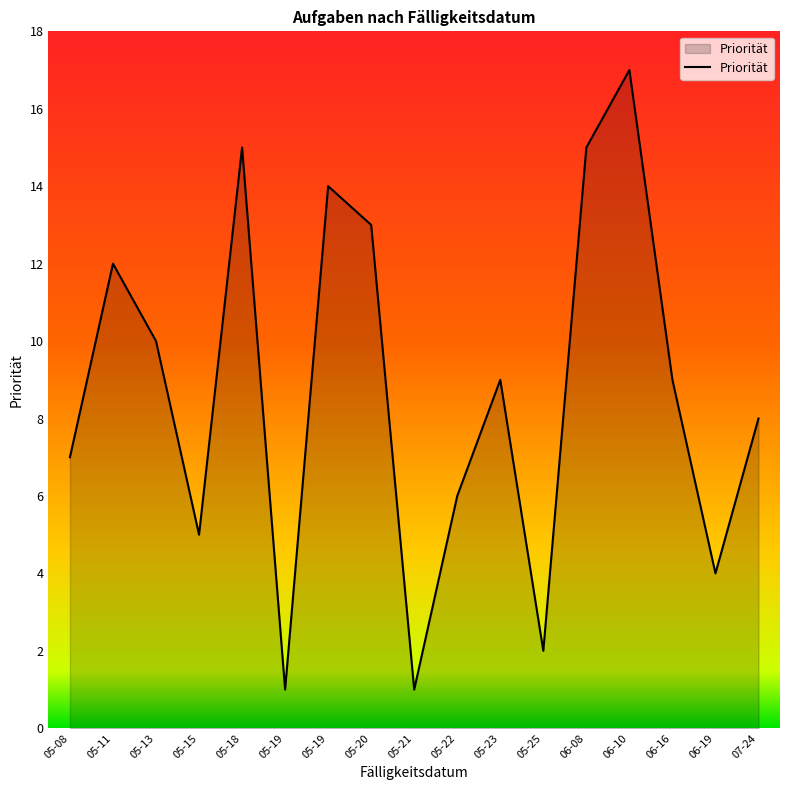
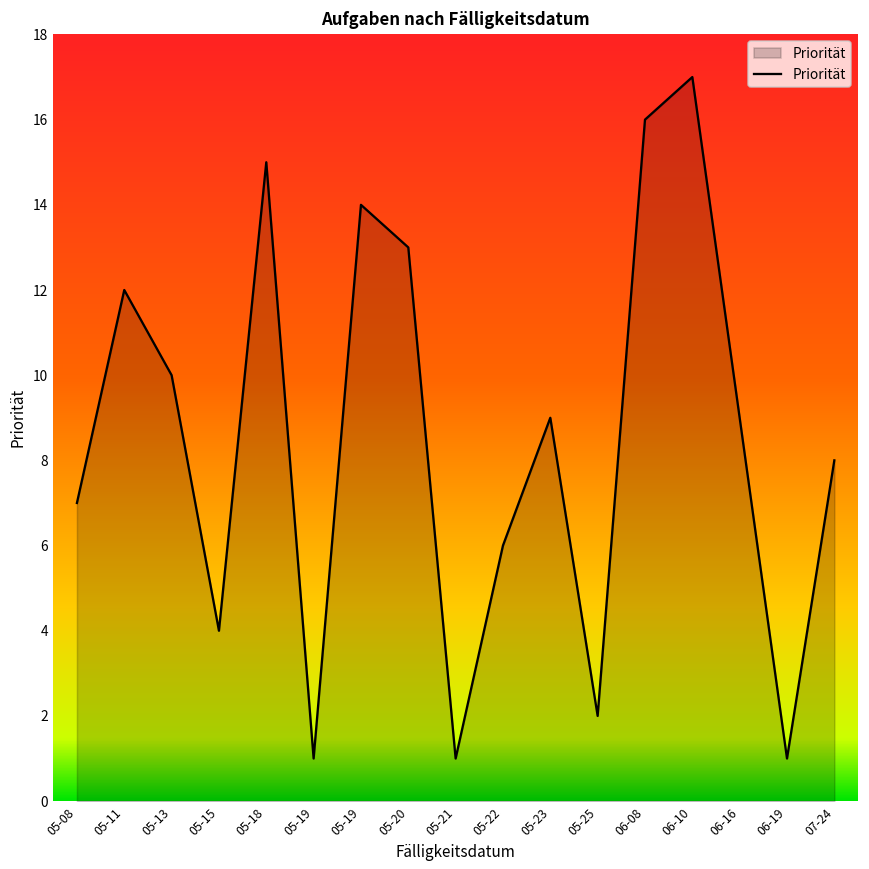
05-15: 5 -> 4
06-08: 15 -> 16
06-19: 4 -> 1
